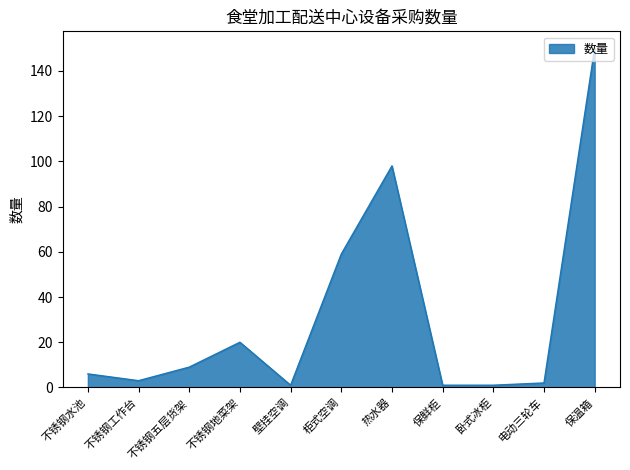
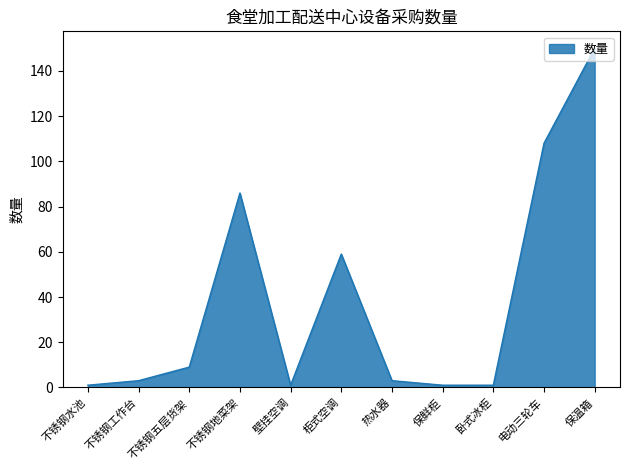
不锈钢水池: 6 -> 1
不锈钢地菜架: 20 -> 86
热水器: 98 -> 3
电动三轮车: 2 -> 108
